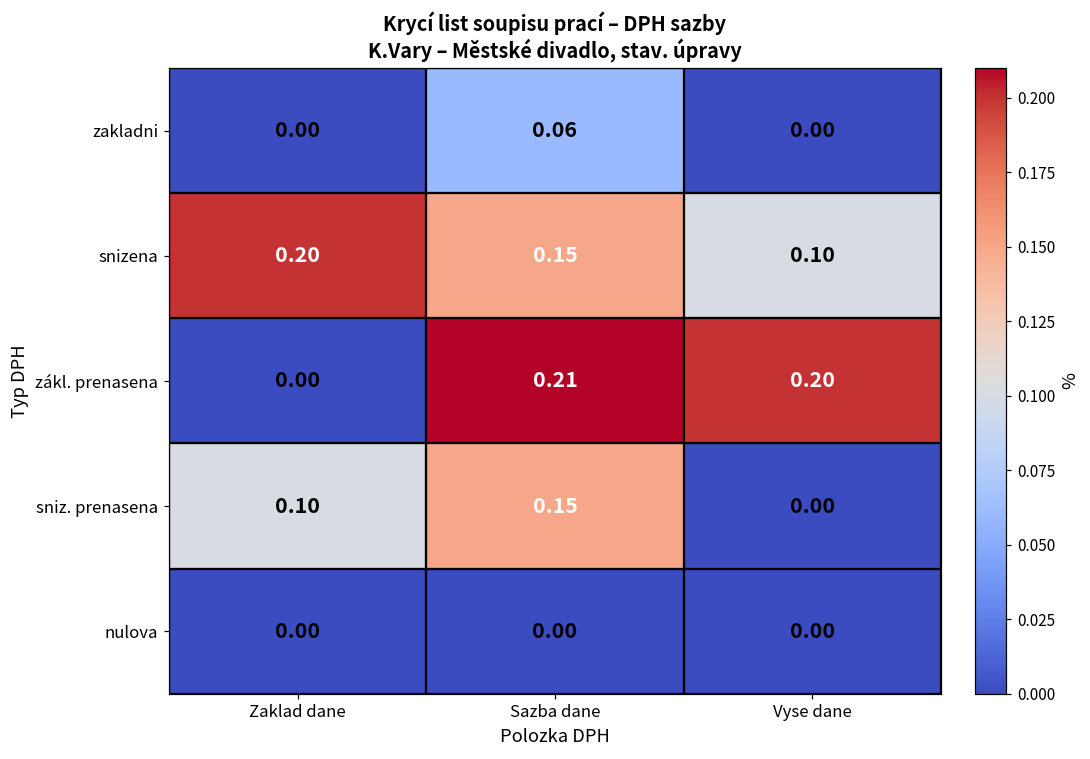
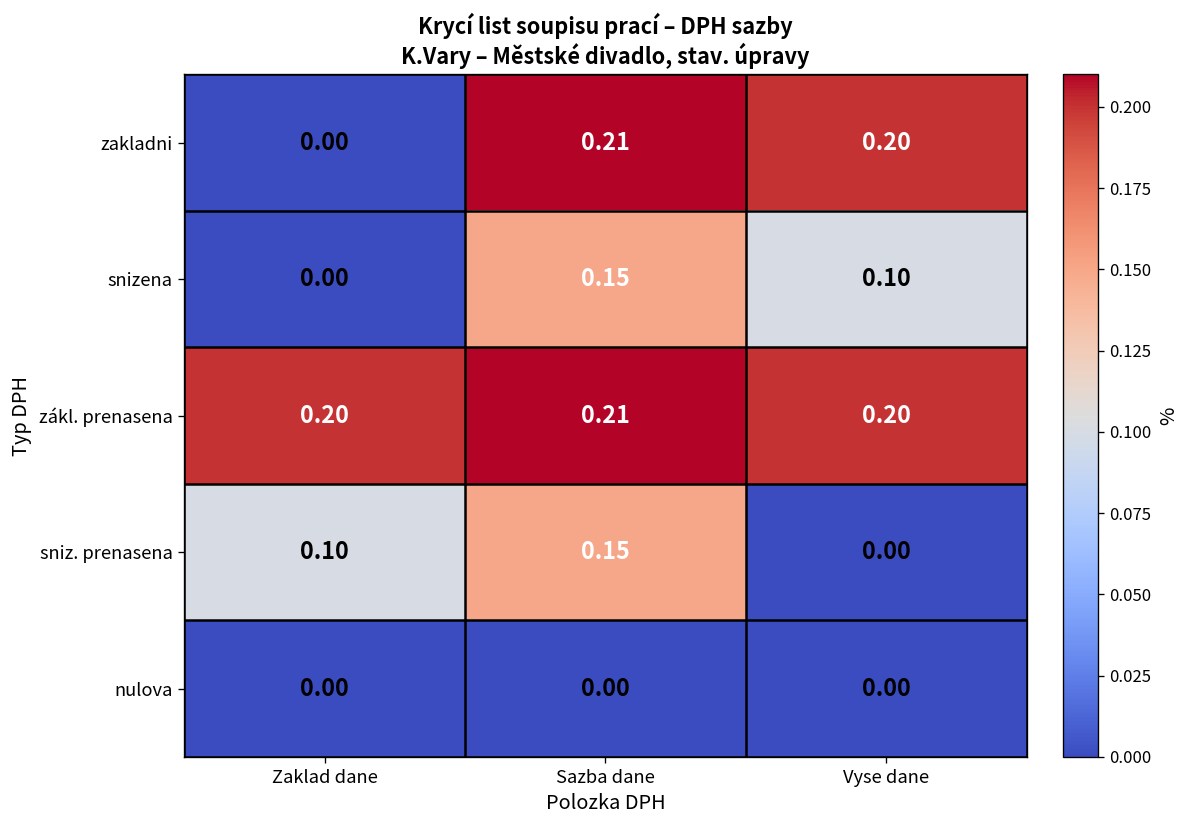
zakladni, Sazba dane: 0.06 -> 0.21
zakladni, Vyse dane: 0.00 -> 0.20
snizena, Zaklad dane: 0.20 -> 0.00
zákl. prenasena, Zaklad dane: 0.00 -> 0.20
